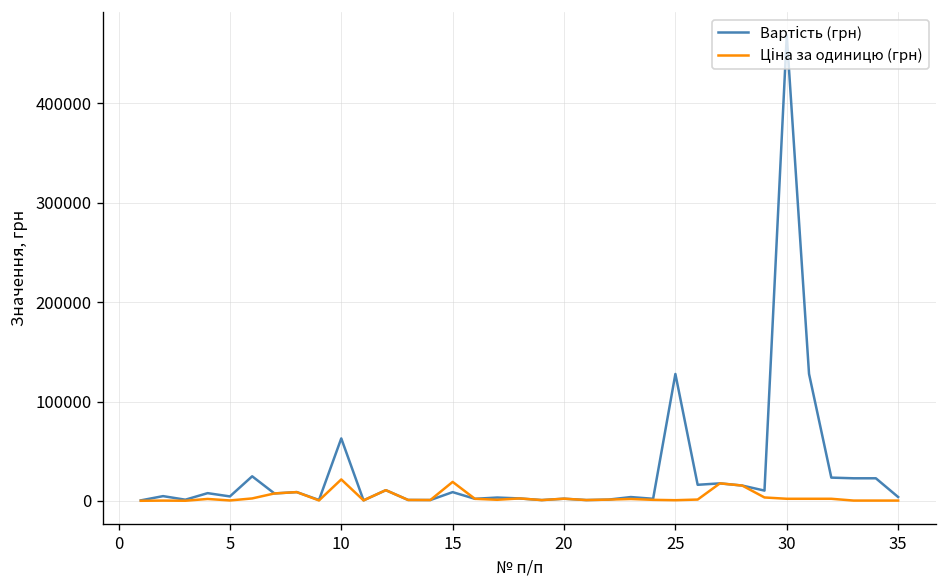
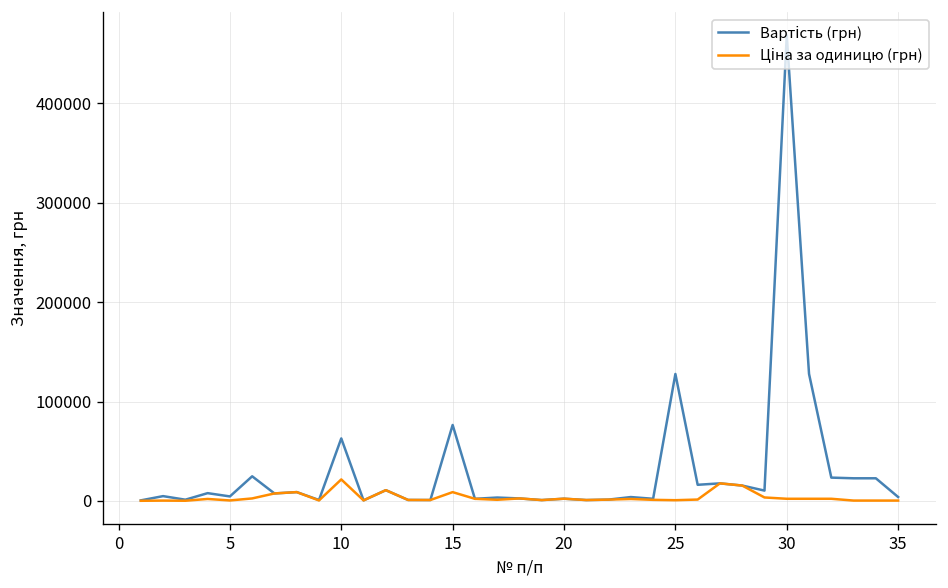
Вартість (грн), 15: 10000 -> 80000
Ціна за одиницю (грн), 15: 20000 -> 10000
